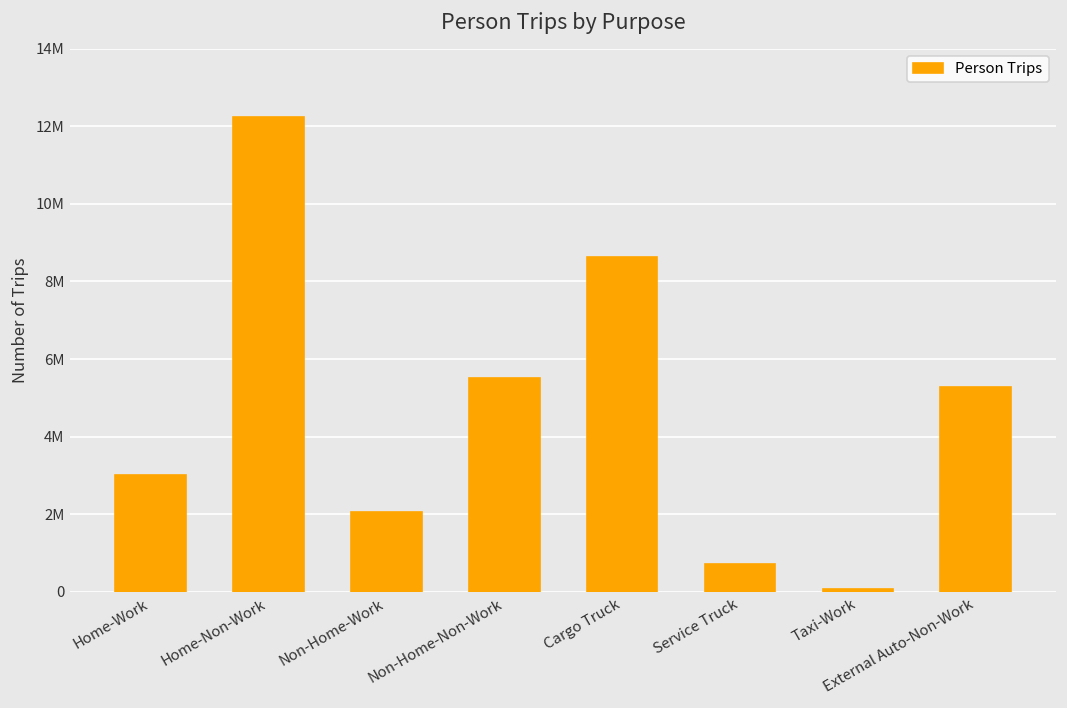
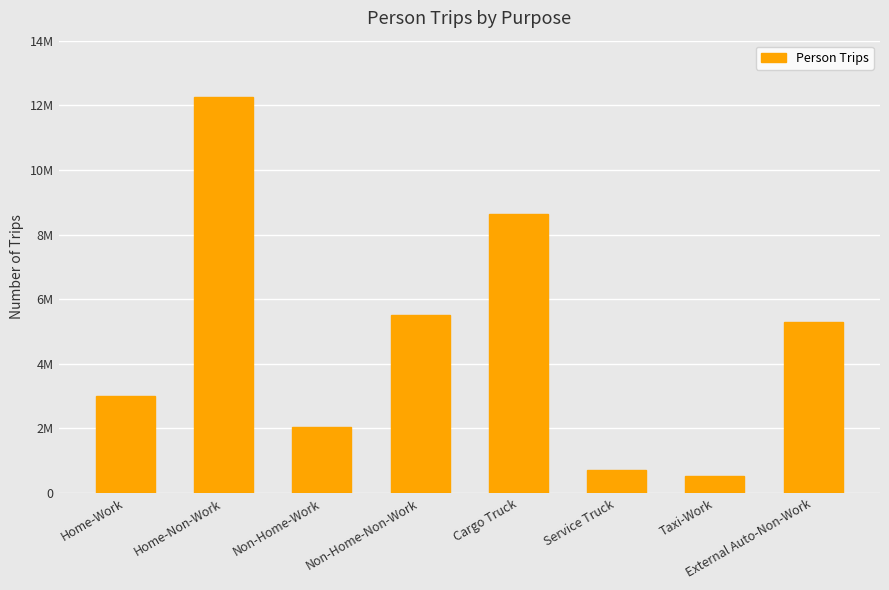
Taxi-Work: 100000 -> 500000
